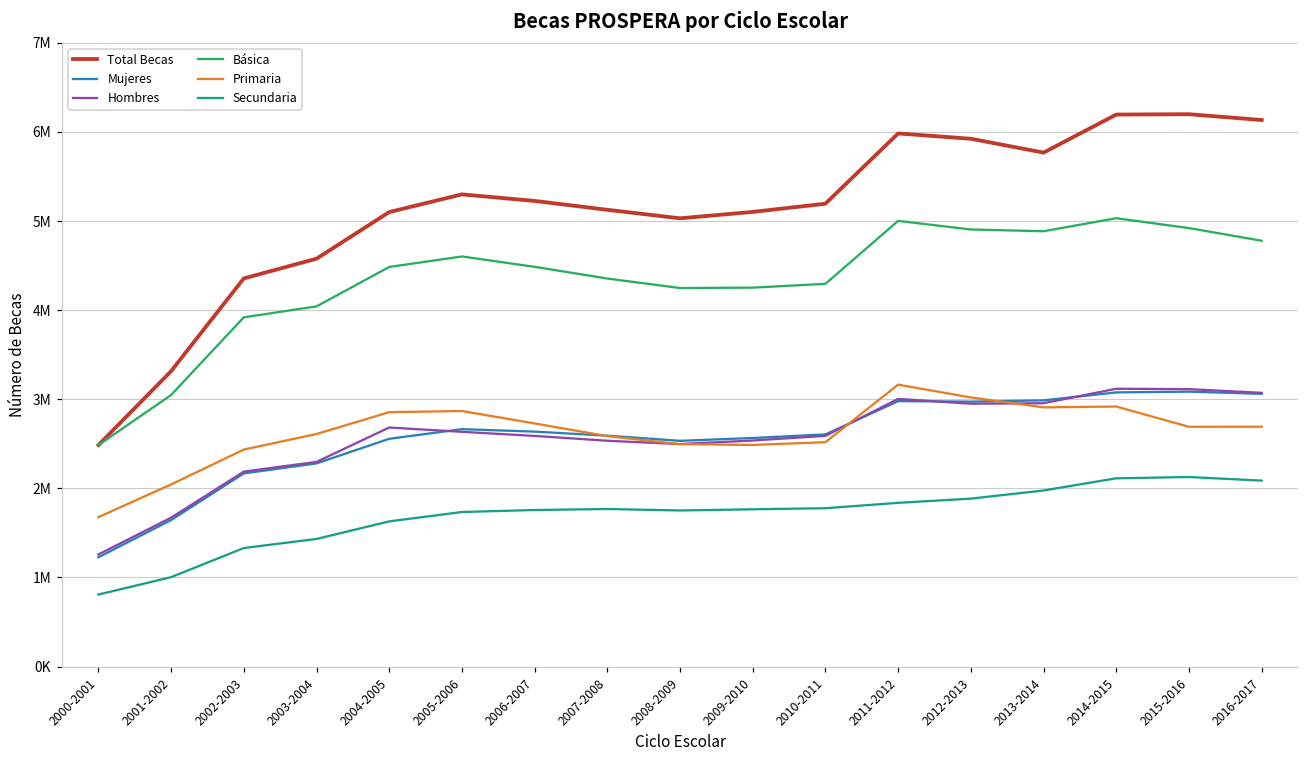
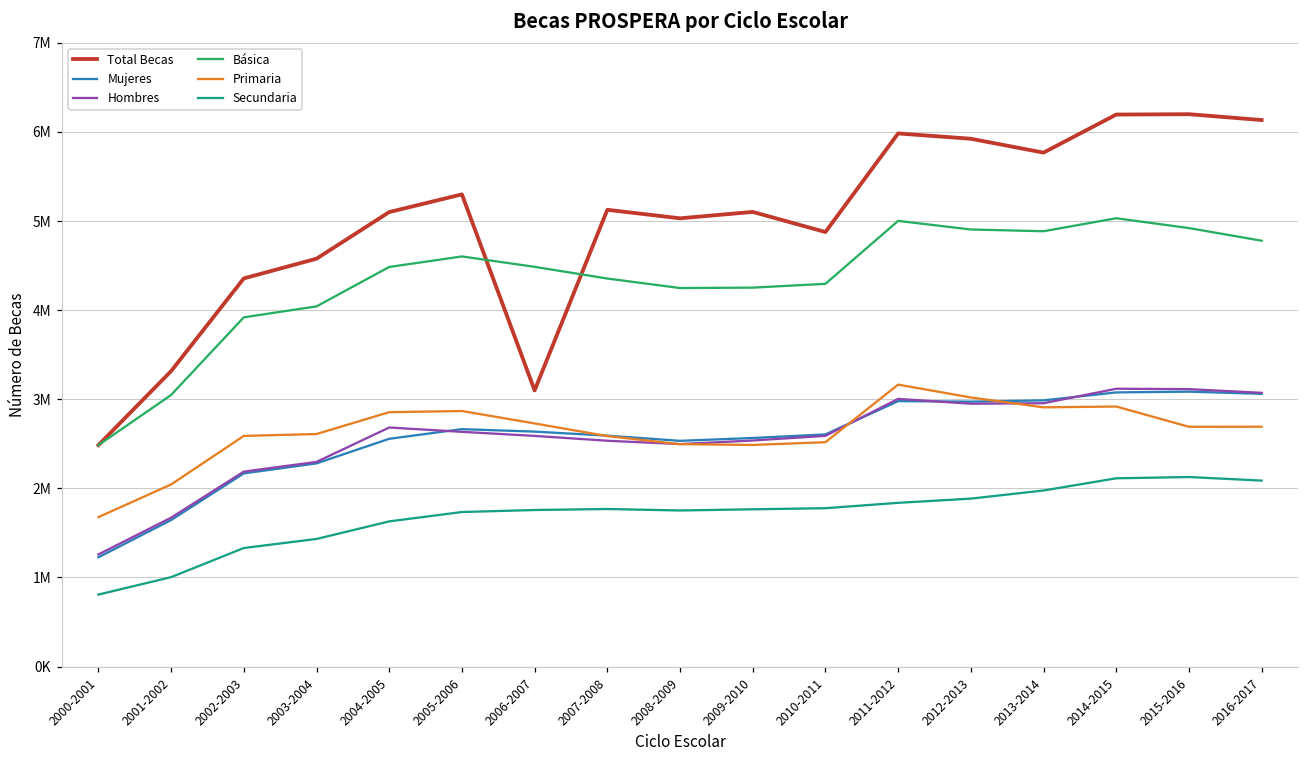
Primaria, 2002-2003: 2400000 -> 2600000
Total Becas, 2006-2007: 5200000 -> 3100000
Total Becas, 2010-2011: 5200000 -> 4900000
